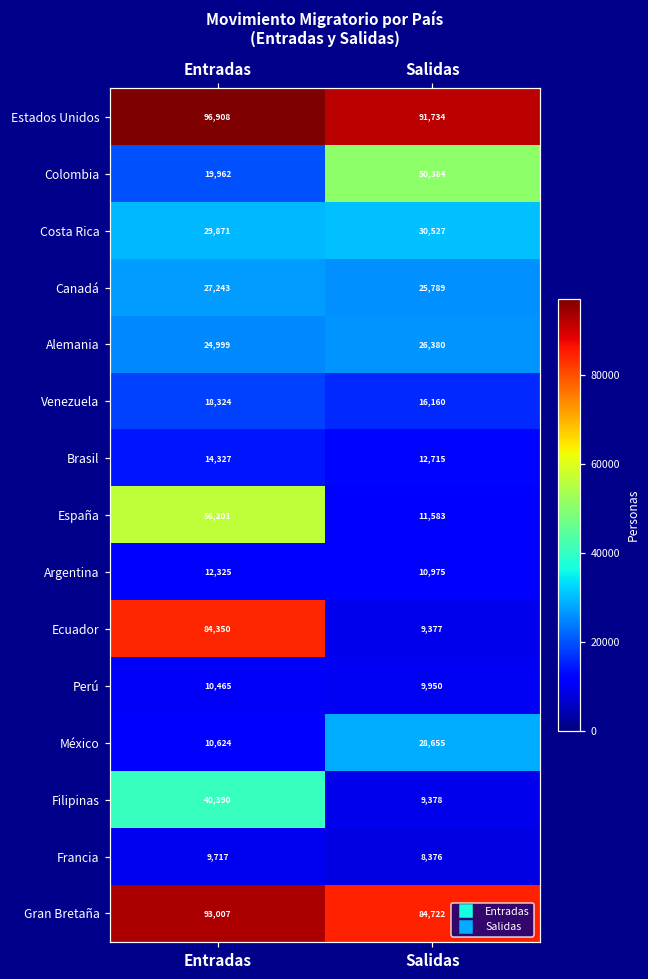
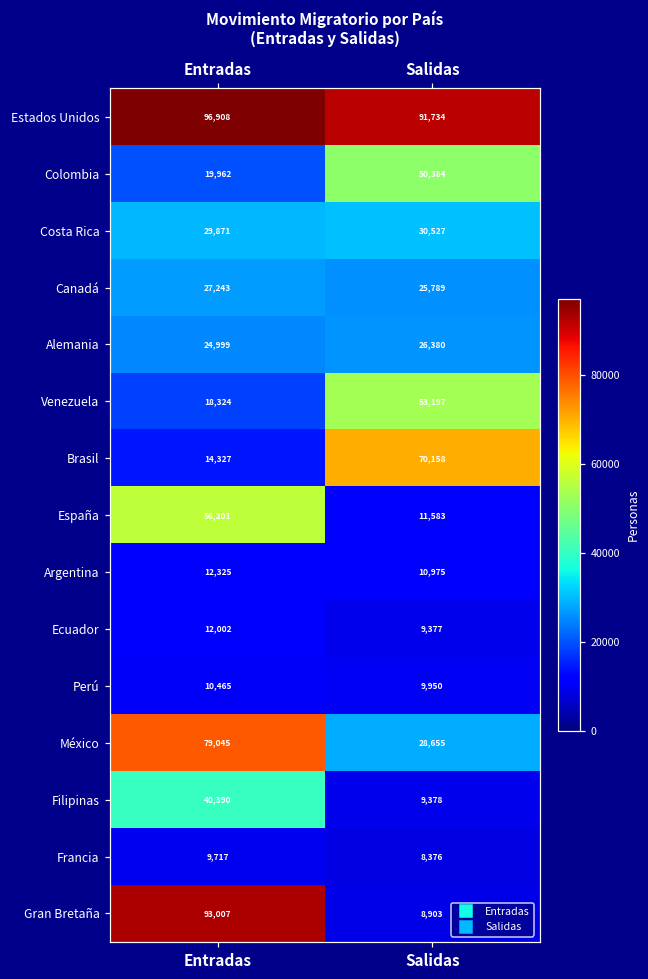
Venezuela, Salidas: 16,160 -> 53,197
Brasil, Salidas: 12,715 -> 70,158
Ecuador, Entradas: 84,350 -> 12,002
México, Entradas: 10,624 -> 79,045
Gran Bretaña, Salidas: 84,722 -> 8,903
